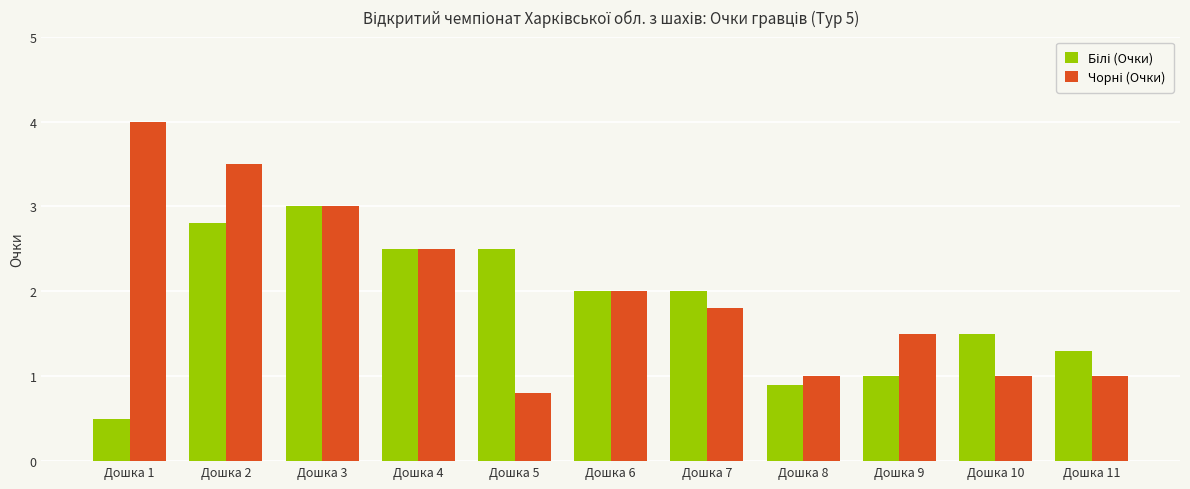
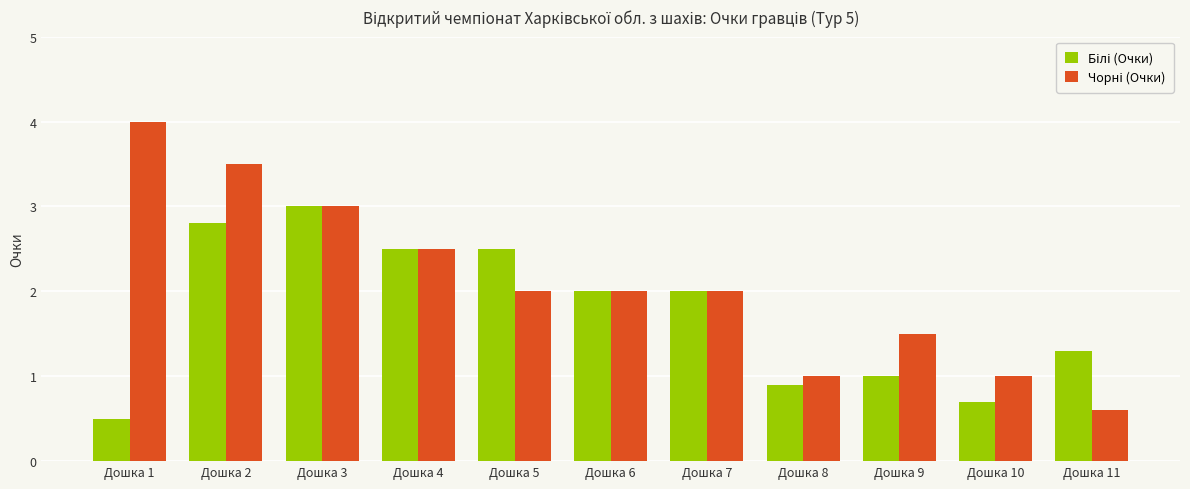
Чорні (Очки), Дошка 5: 0.8 -> 2.0
Чорні (Очки), Дошка 7: 1.8 -> 2.0
Білі (Очки), Дошка 10: 1.5 -> 0.7
Чорні (Очки), Дошка 11: 1.0 -> 0.6
